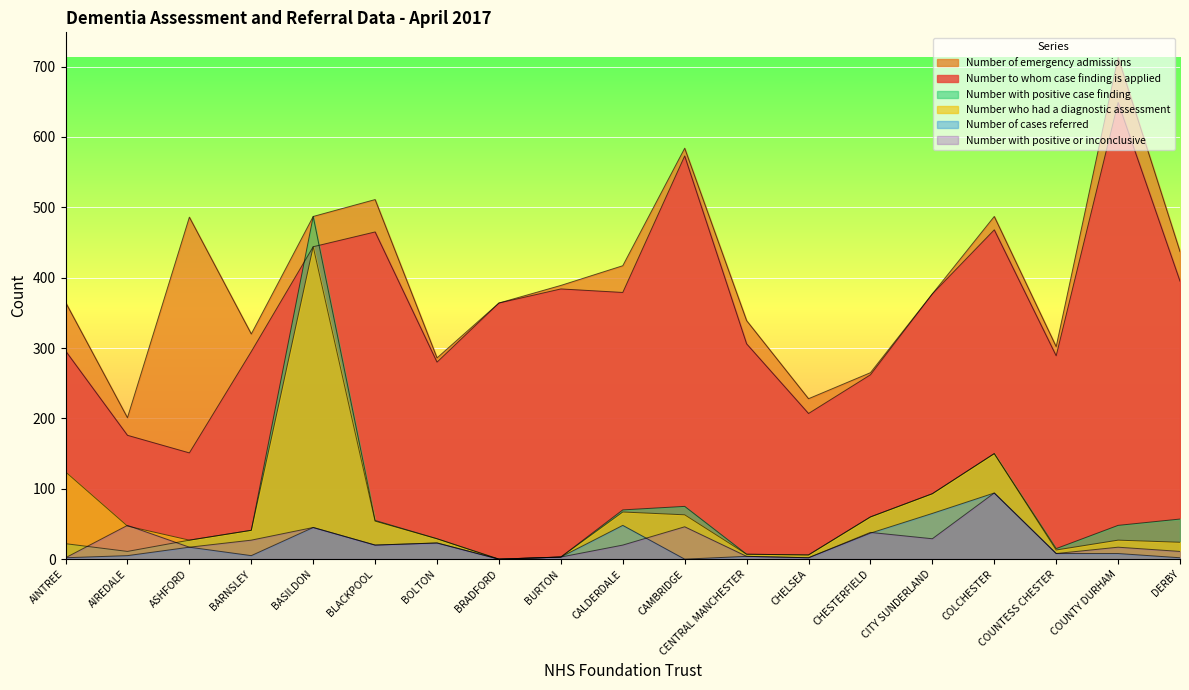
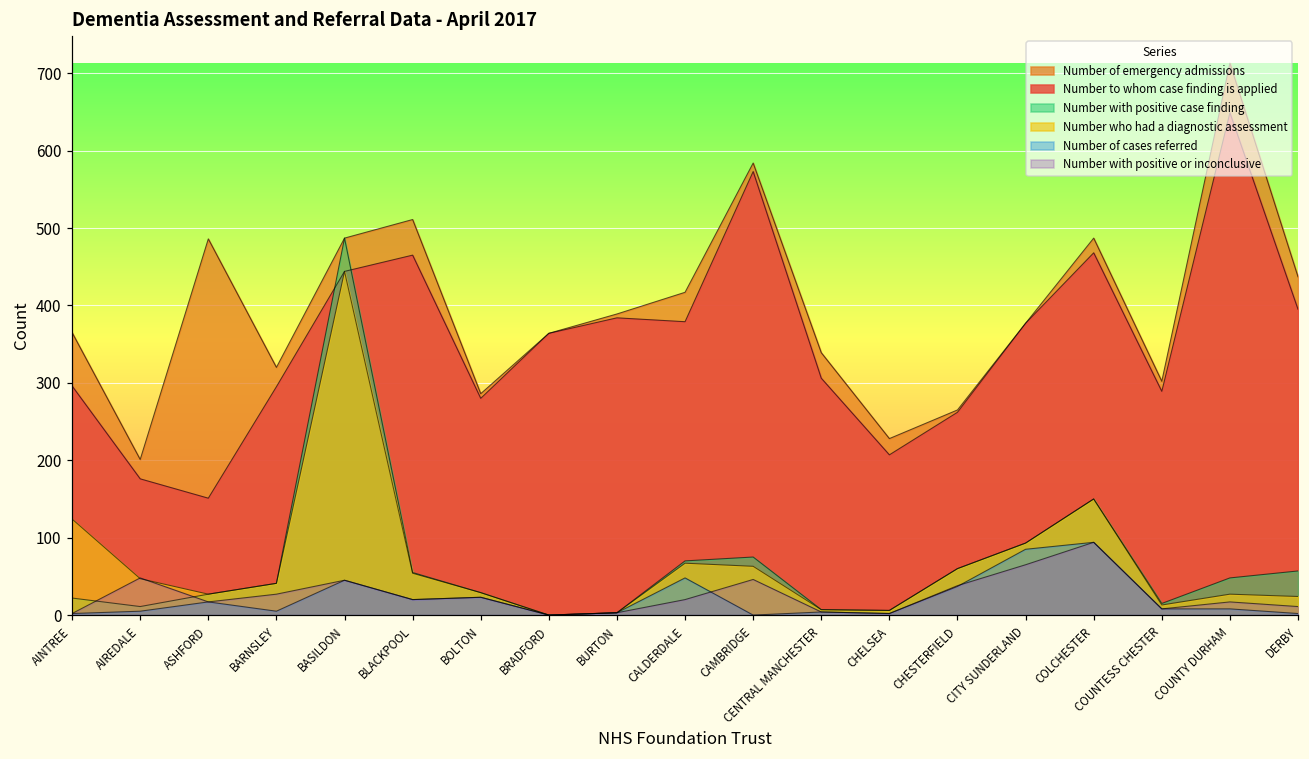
Number of cases referred, CITY SUNDERLAND: 70 -> 90
Number with positive or inconclusive, CITY SUNDERLAND: 30 -> 70
